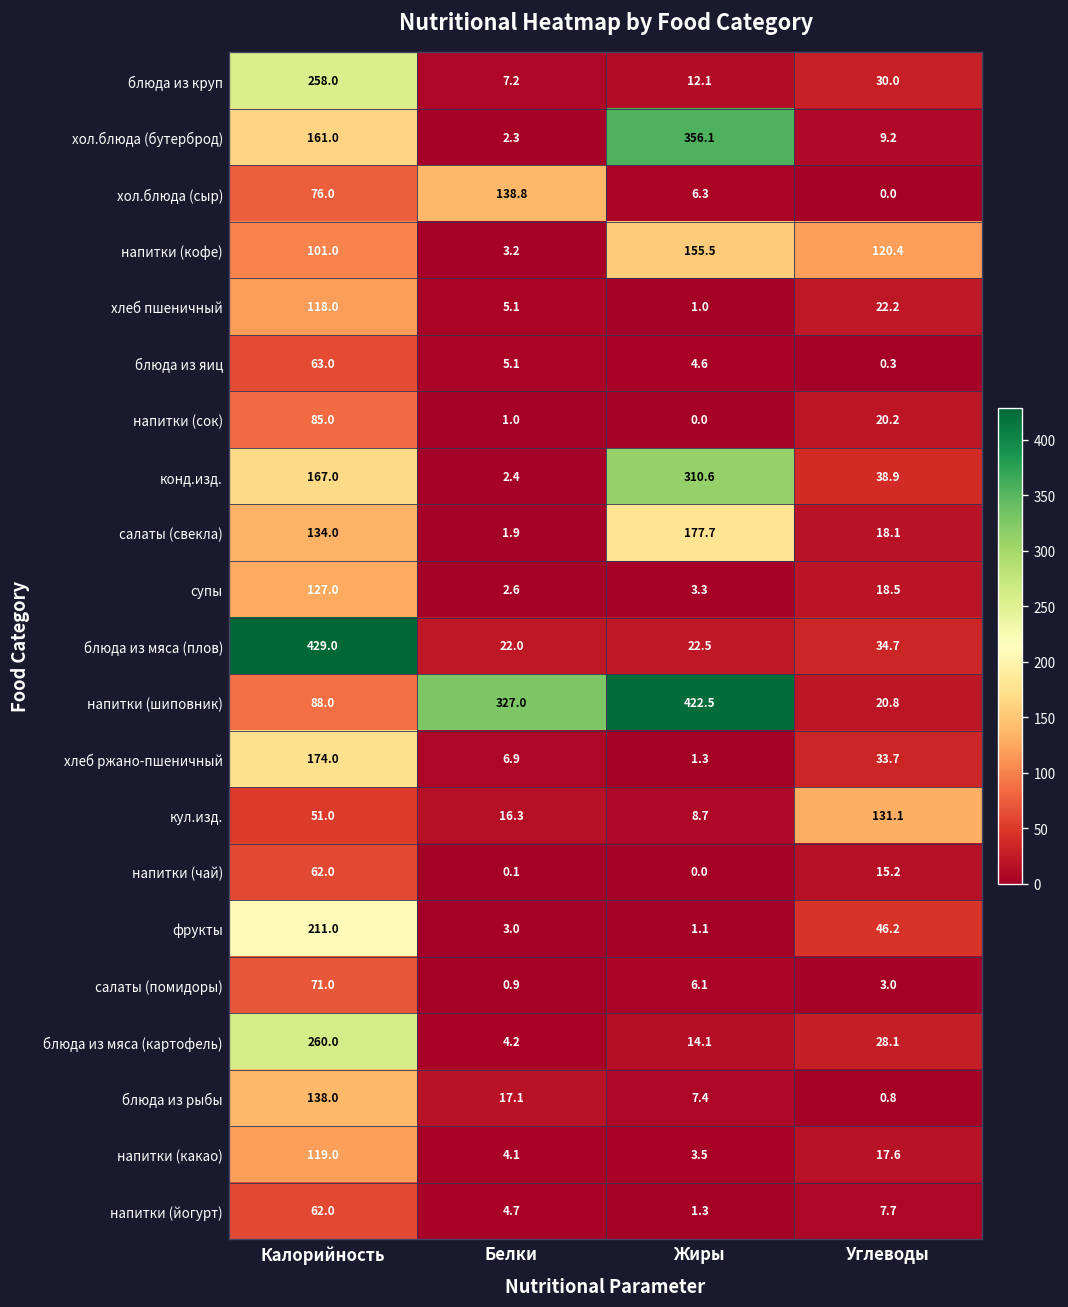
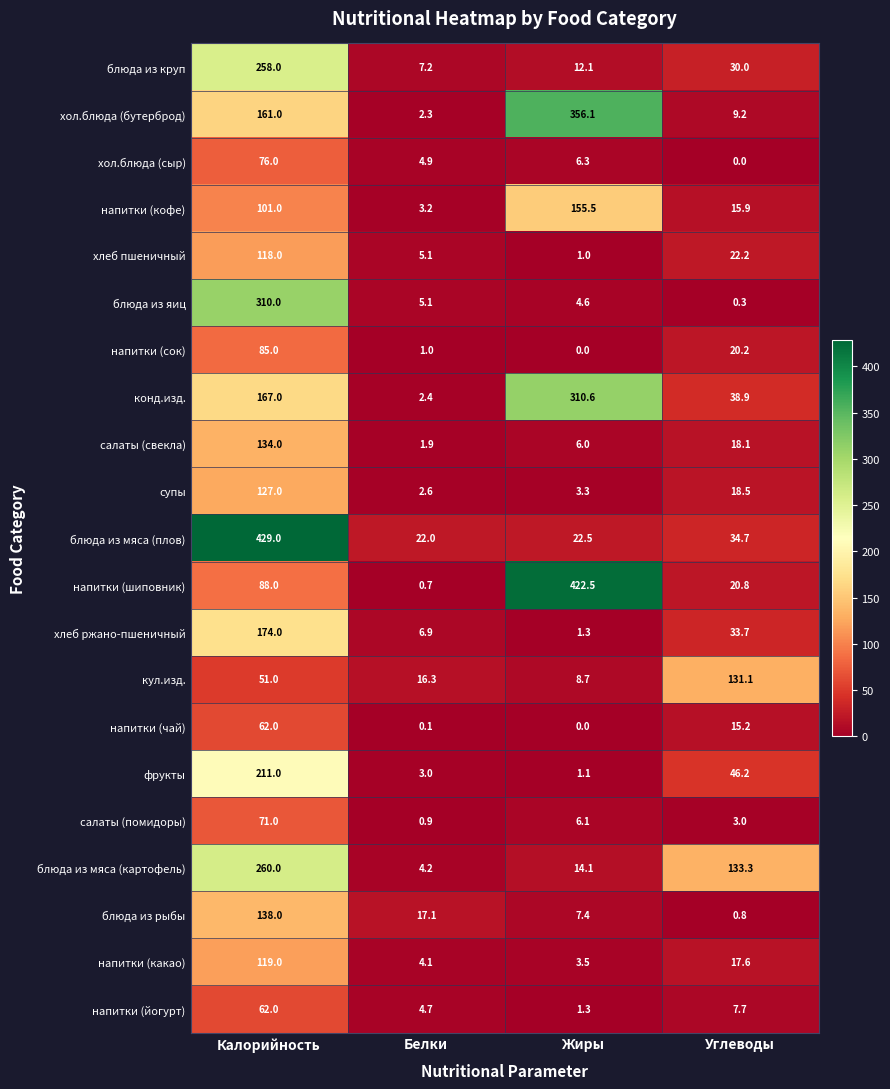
хол.блюда (сыр), Белки: 138.8 -> 4.9
напитки (кофе), Углеводы: 120.4 -> 15.9
блюда из яиц, Калорийность: 63.0 -> 310.0
салаты (свекла), Жиры: 177.7 -> 6.0
напитки (шиповник), Белки: 327.0 -> 0.7
блюда из мяса (картофель), Углеводы: 28.1 -> 133.3
